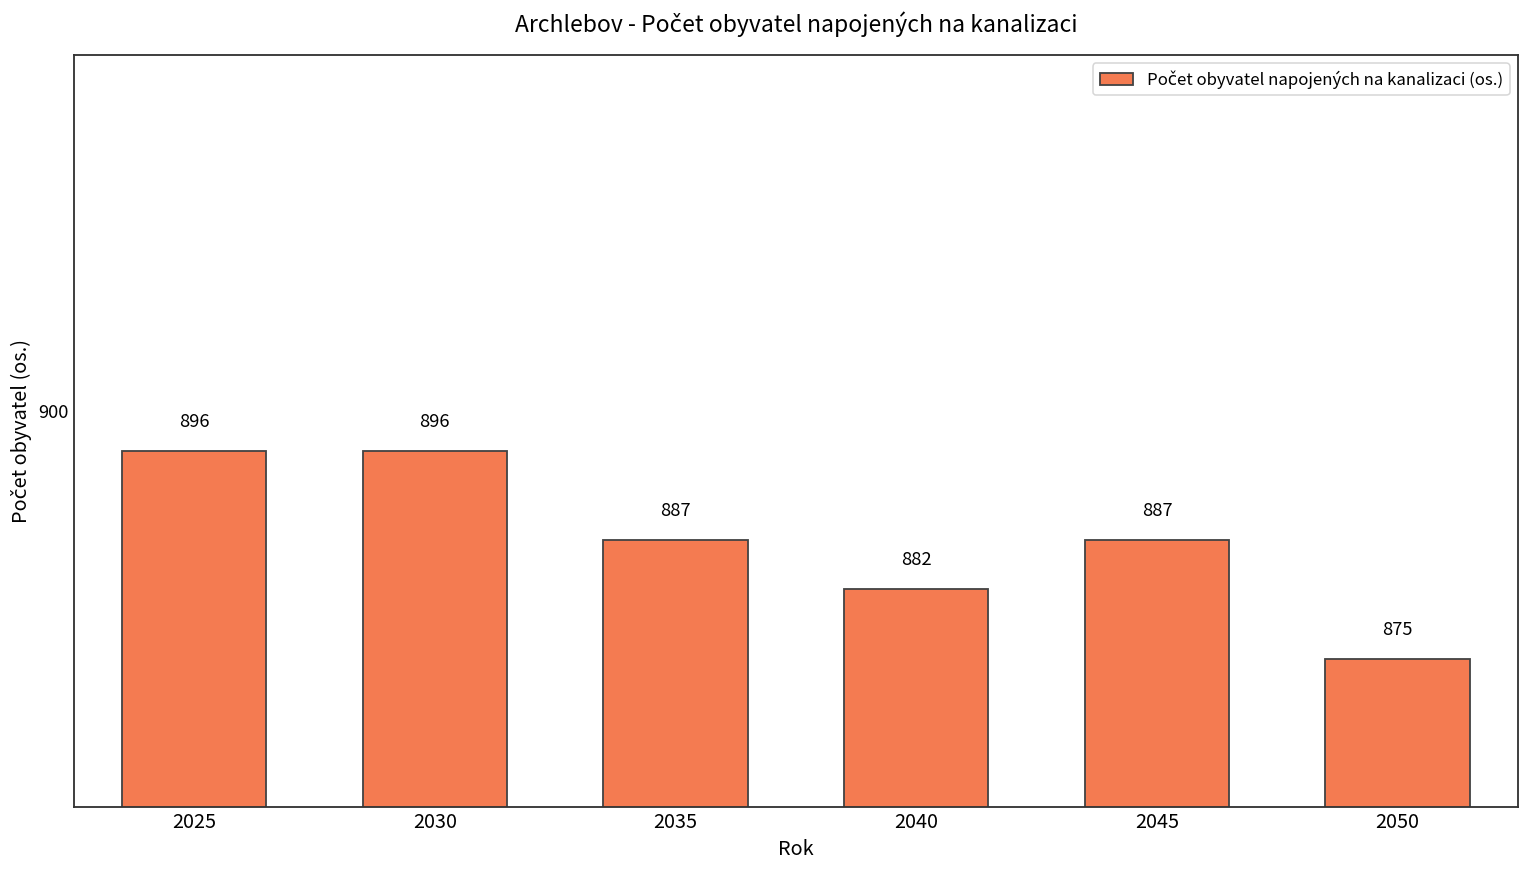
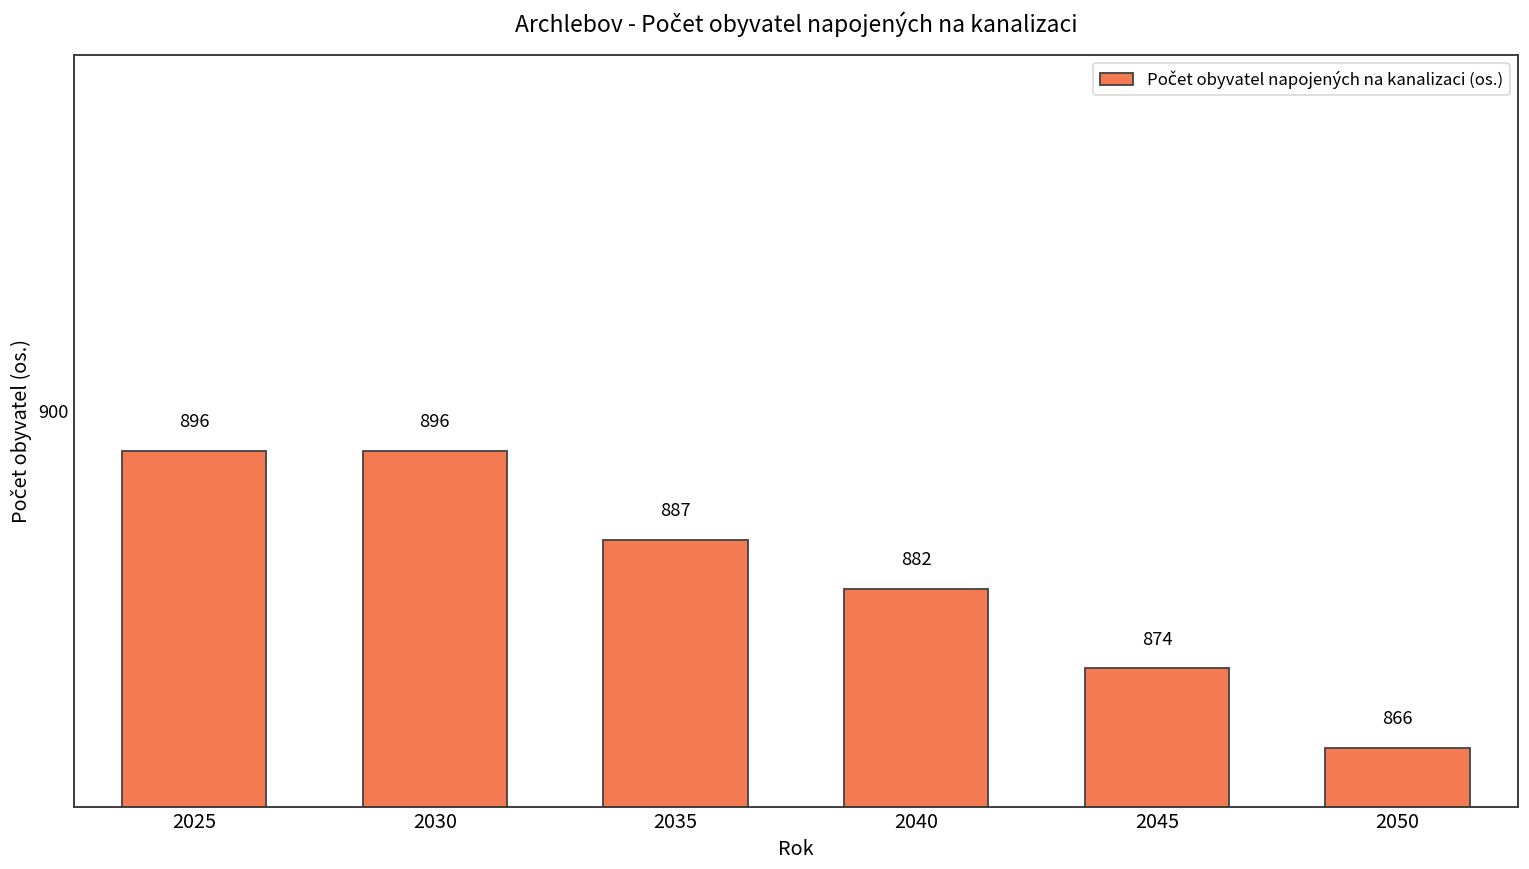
2045: 887 -> 874
2050: 875 -> 866
